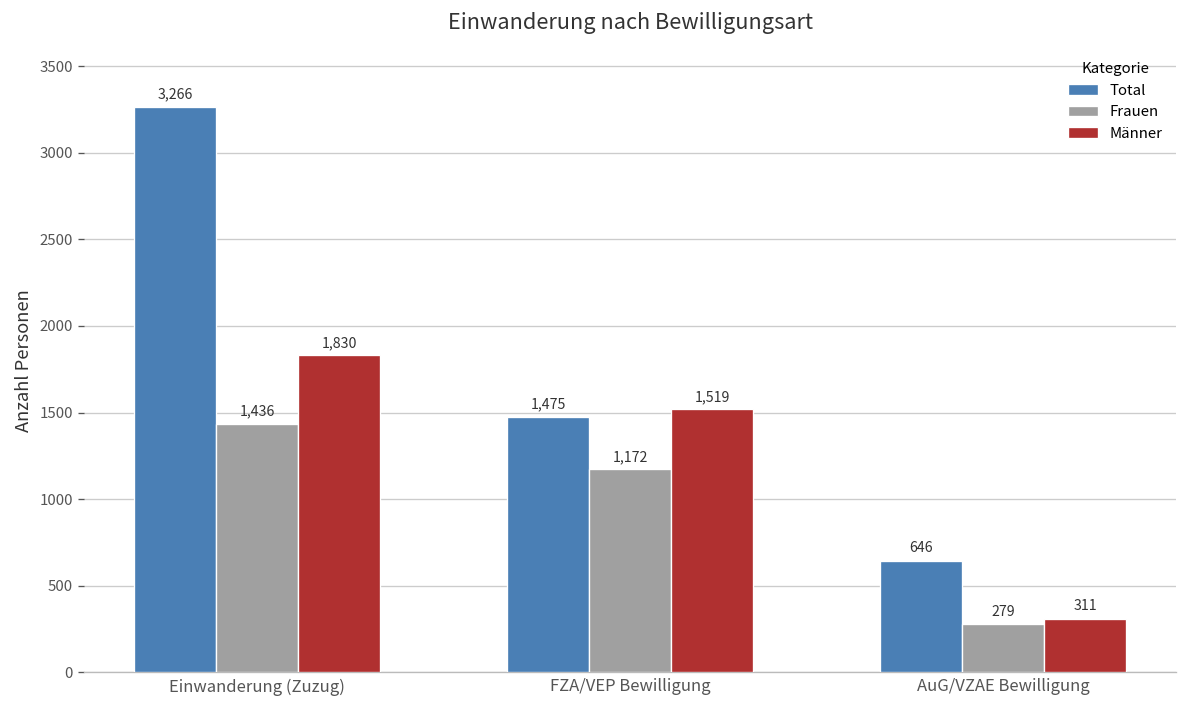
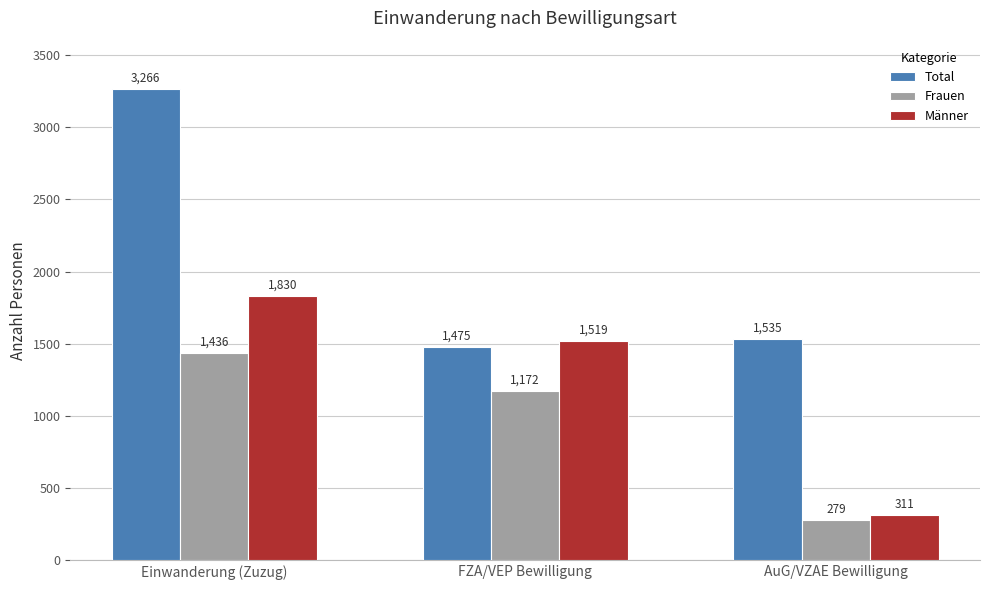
Total, AuG/VZAE Bewilligung: 646 -> 1,535
